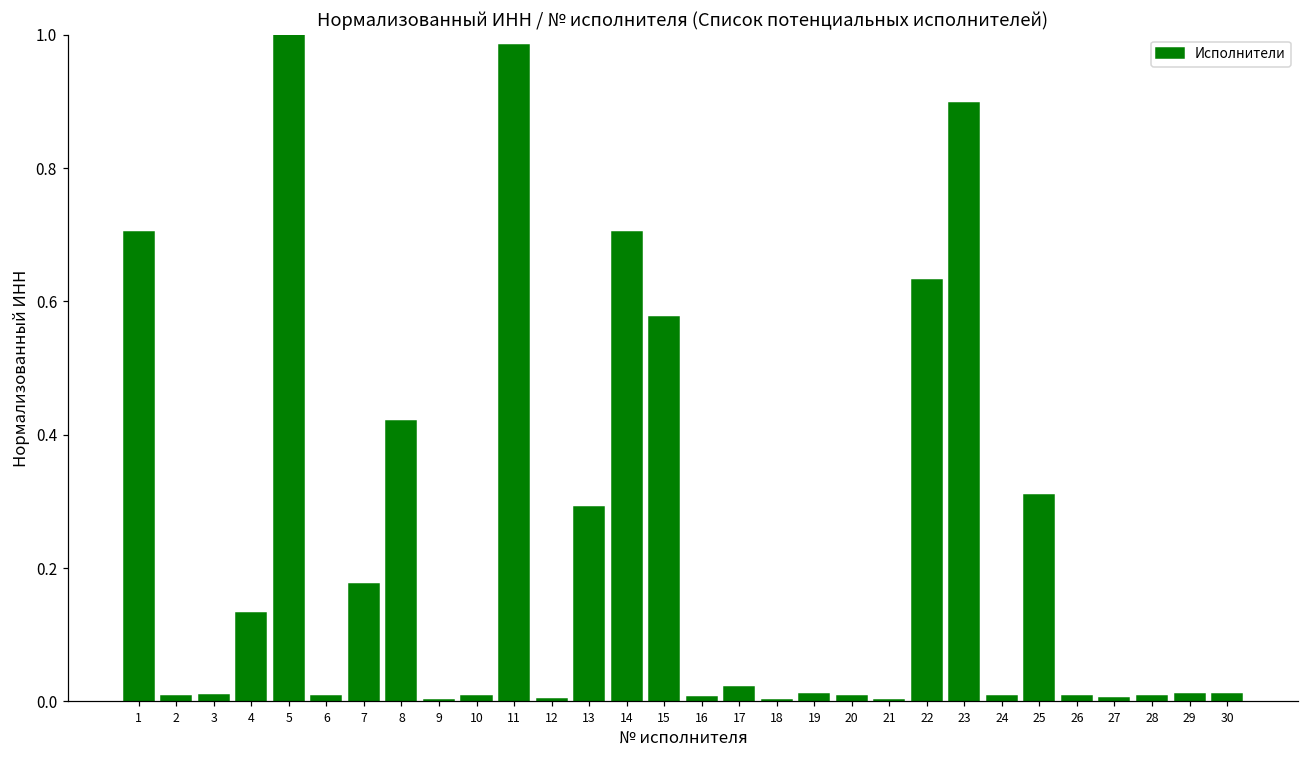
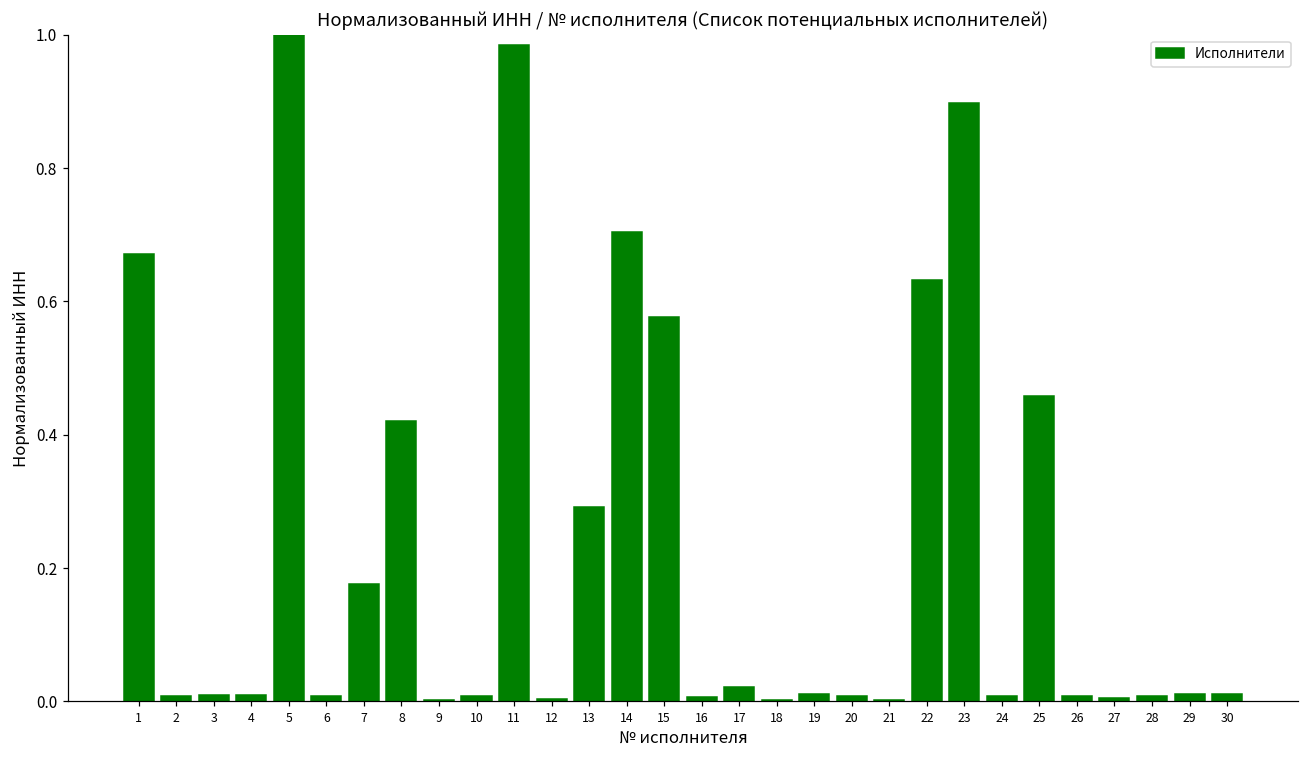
1: 0.70 -> 0.67
4: 0.13 -> 0.01
25: 0.31 -> 0.46
